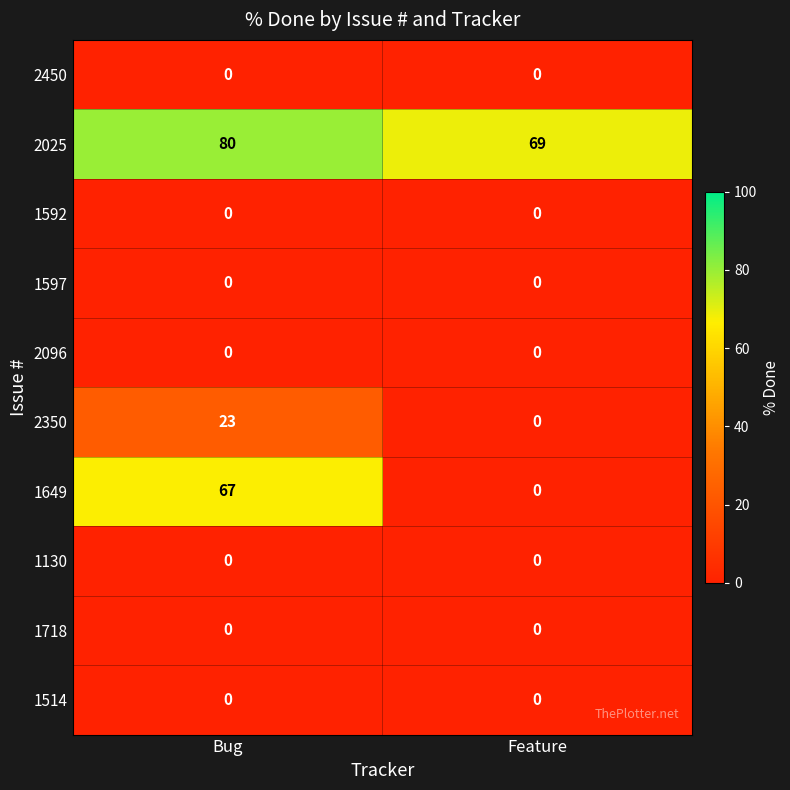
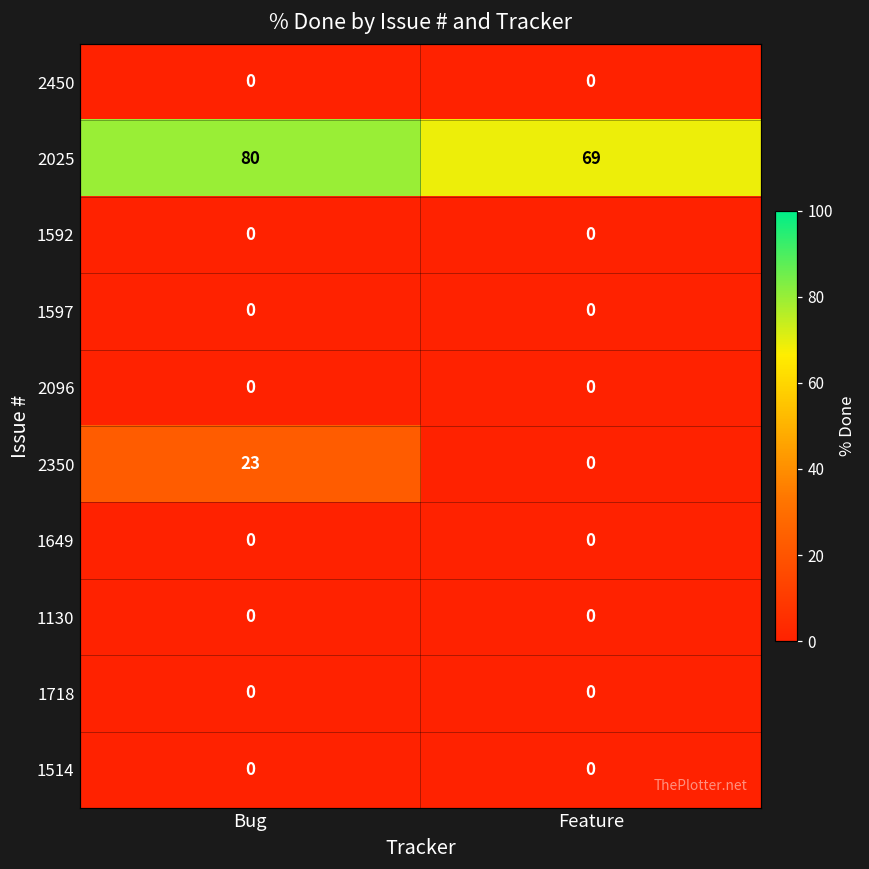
1649, Bug: 67 -> 0
